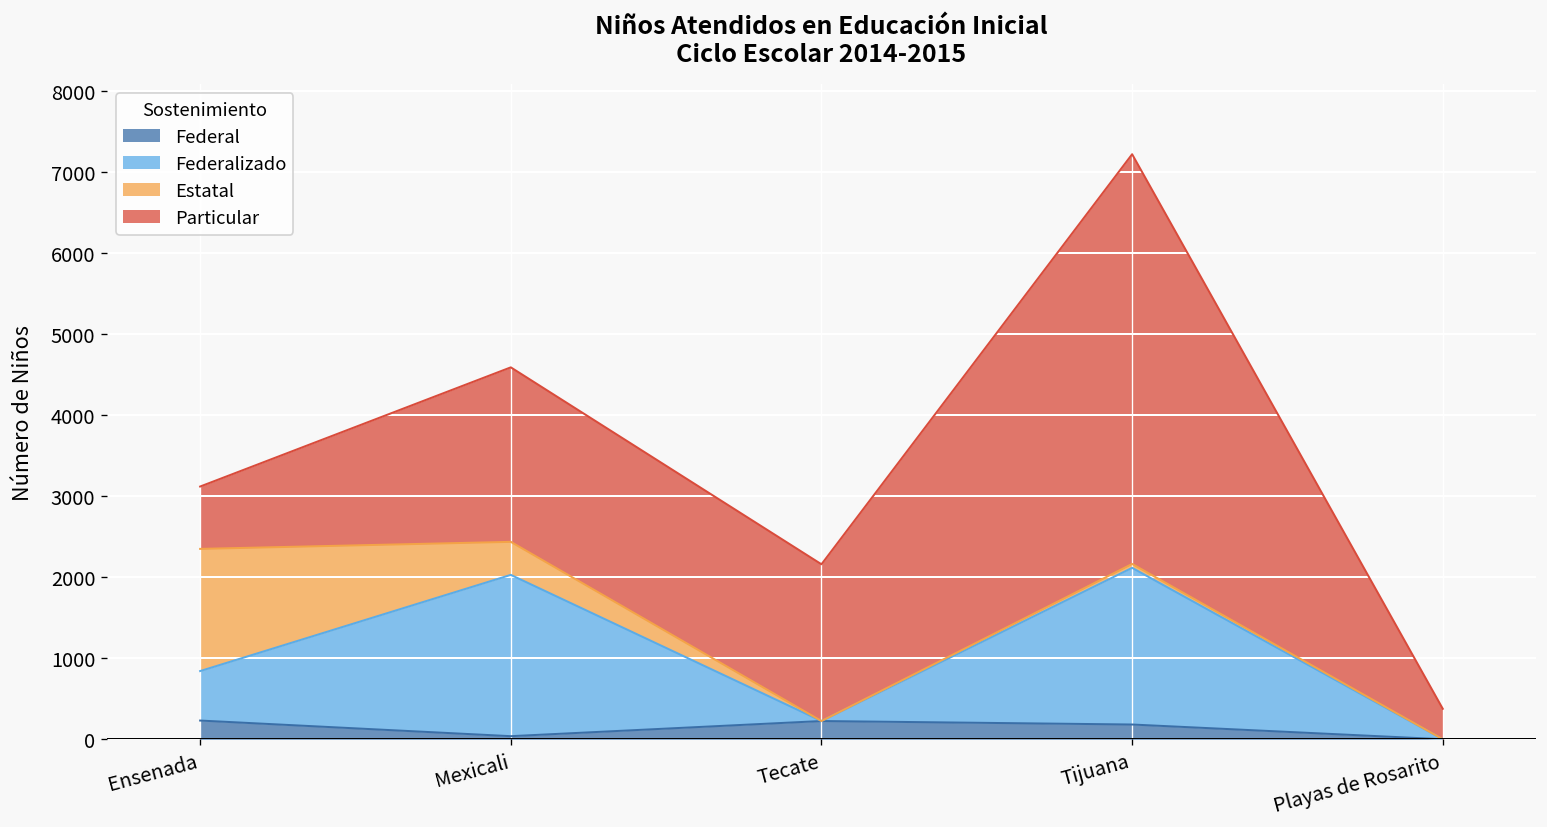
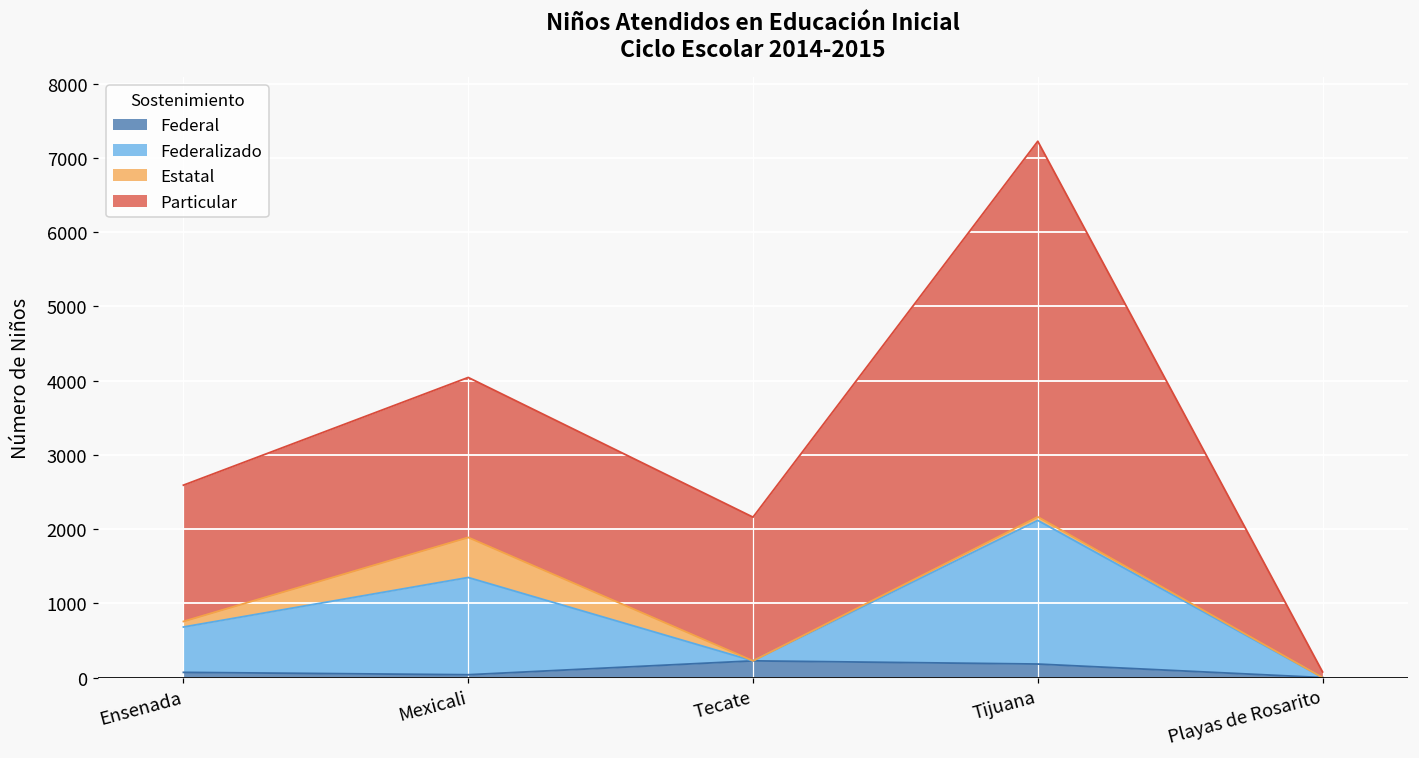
Federal, Ensenada: 200 -> 100
Estatal, Ensenada: 1500 -> 100
Particular, Ensenada: 800 -> 1800
Federalizado, Mexicali: 2000 -> 1300
Estatal, Mexicali: 400 -> 500
Particular, Playas de Rosarito: 400 -> 100
